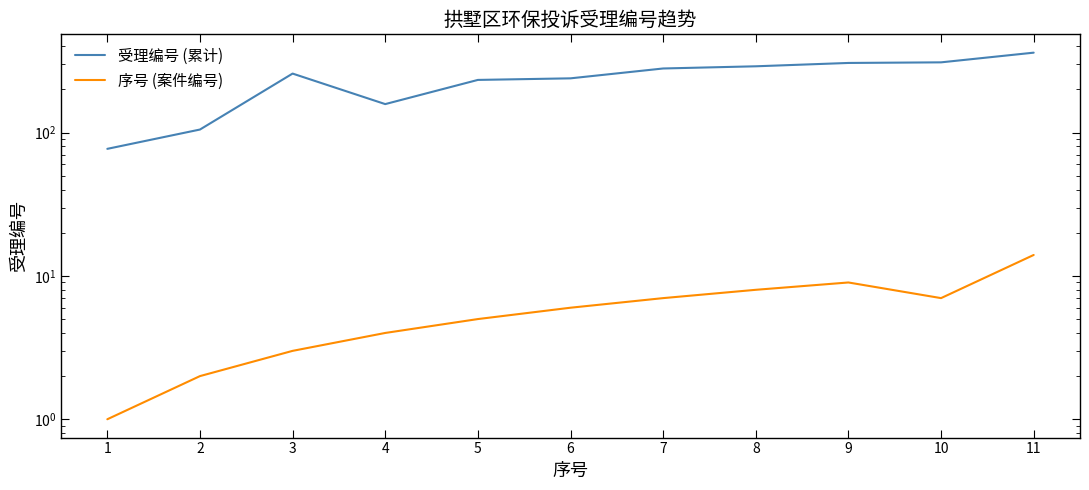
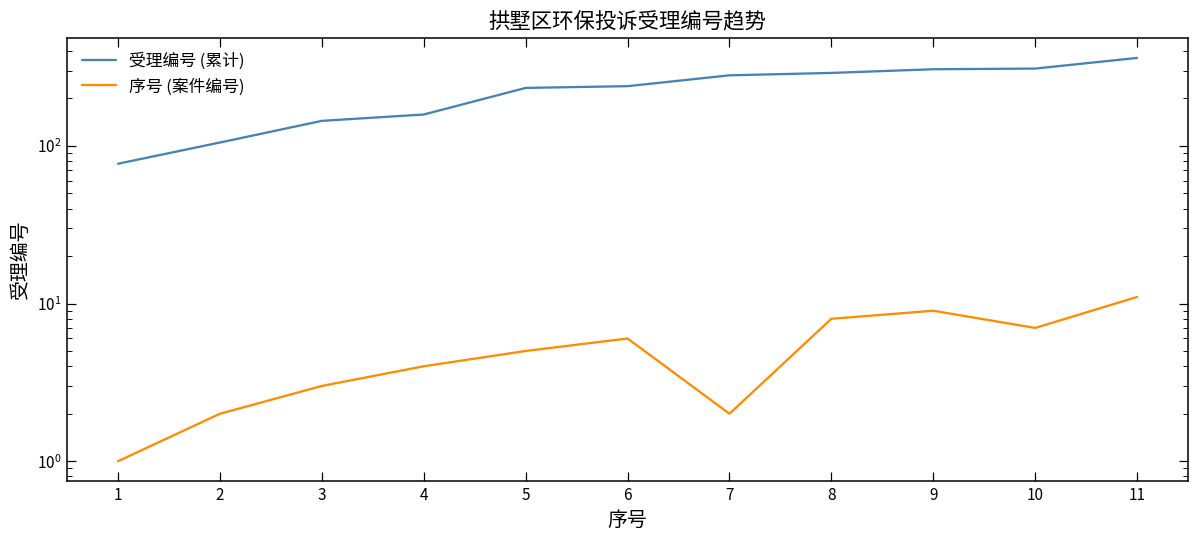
受理编号 (累计), 3: 260 -> 140
序号 (案件编号), 7: 7 -> 2
序号 (案件编号), 11: 14 -> 11
